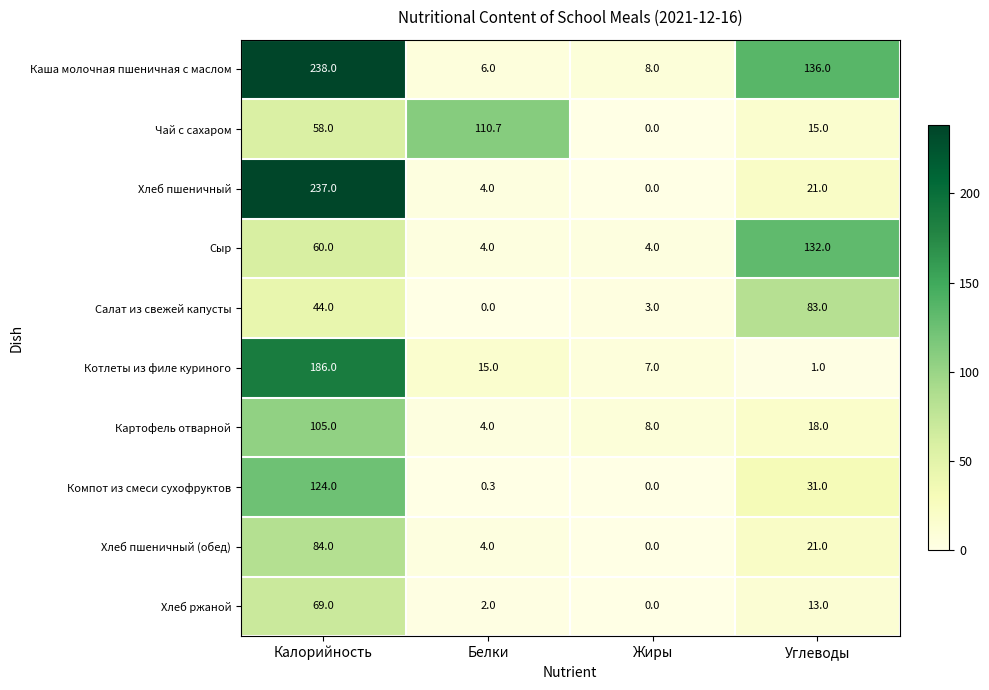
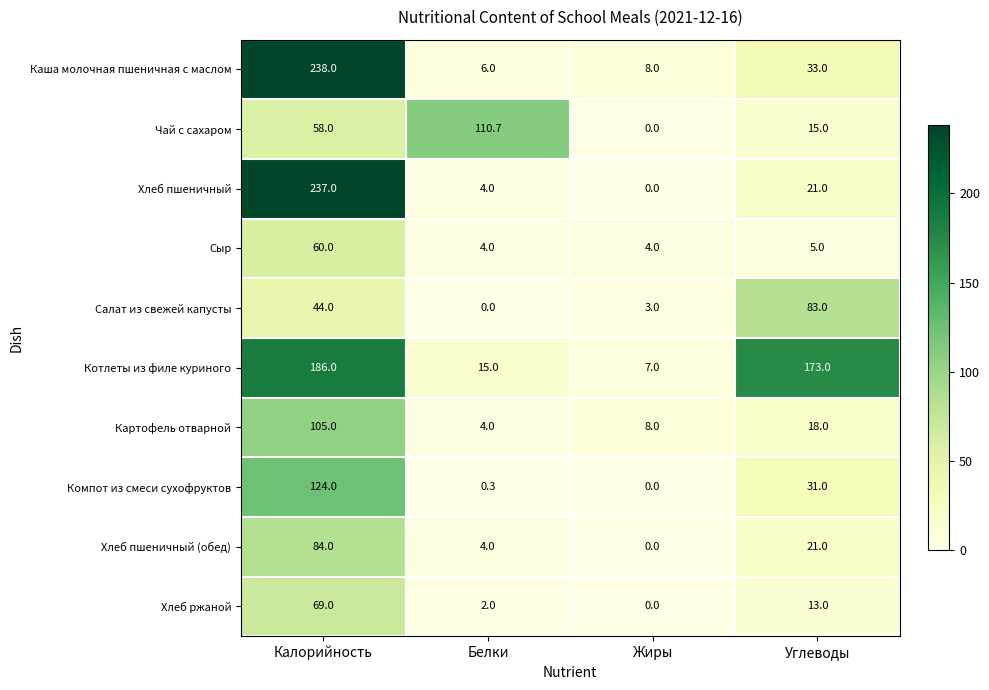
Каша молочная пшеничная с маслом, Углеводы: 136.0 -> 33.0
Сыр, Углеводы: 132.0 -> 5.0
Котлеты из филе куриного, Углеводы: 1.0 -> 173.0
